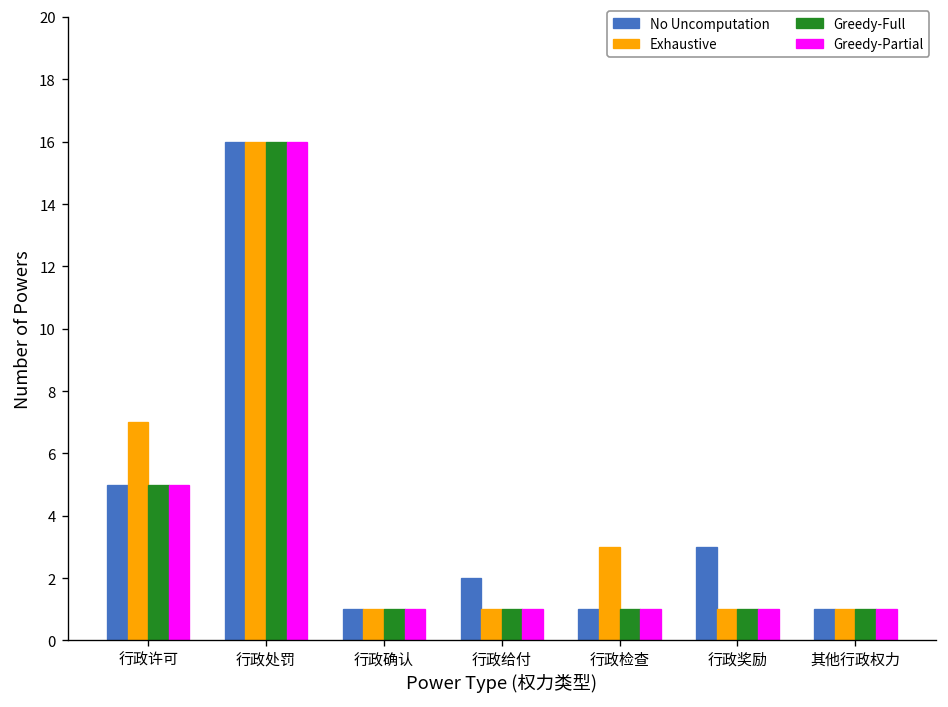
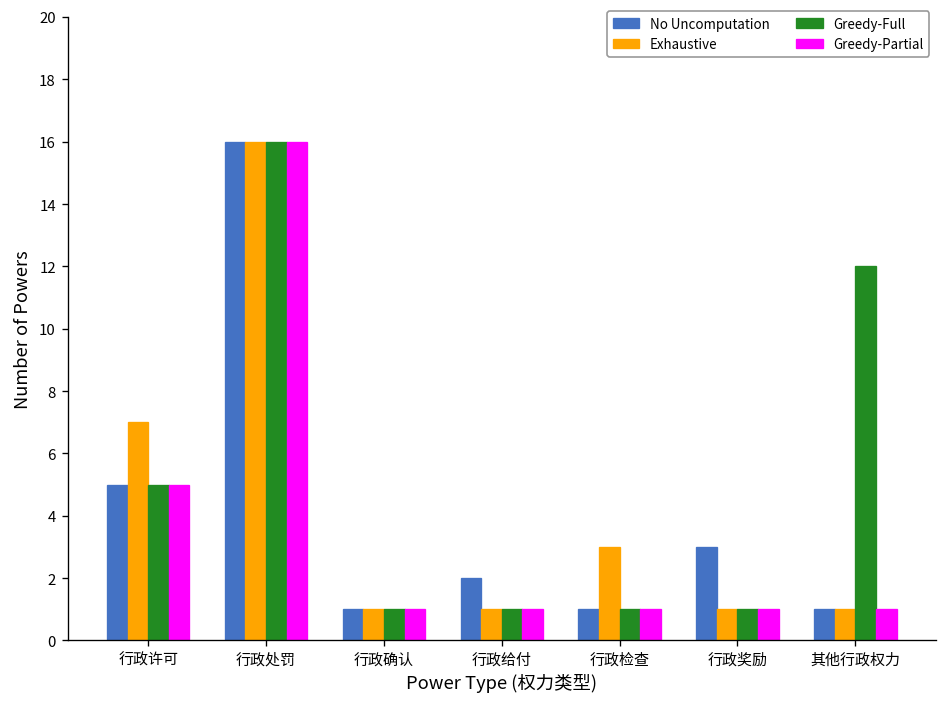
Greedy-Full, 其他行政权力: 1 -> 12
